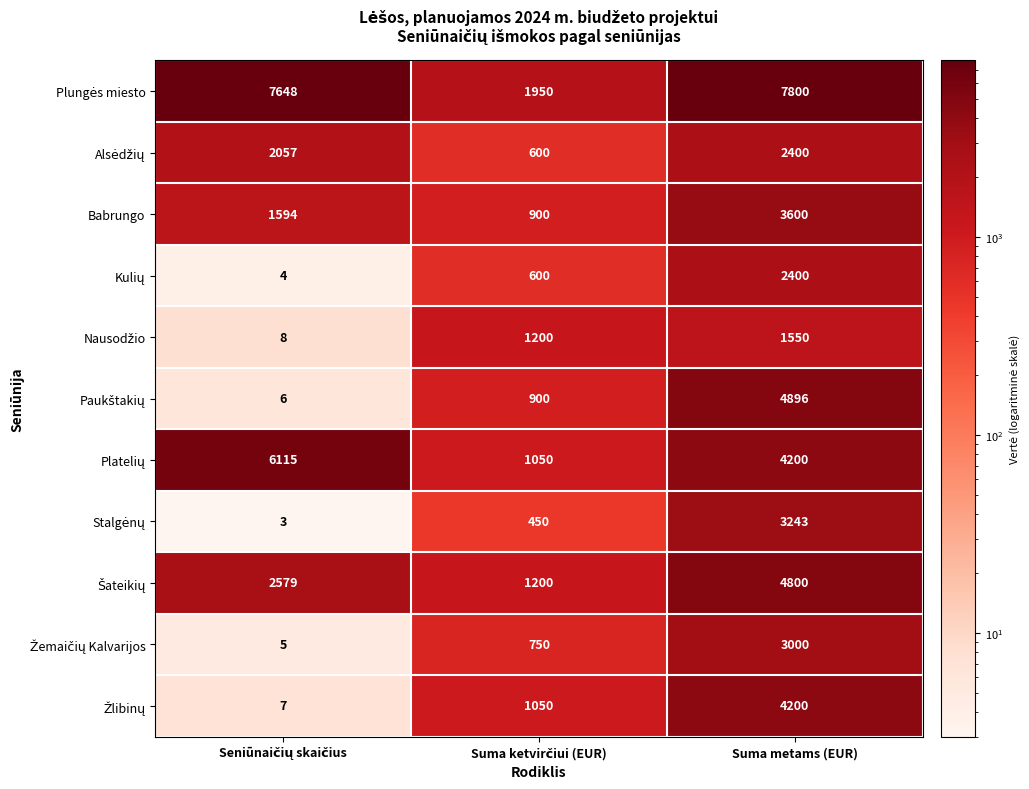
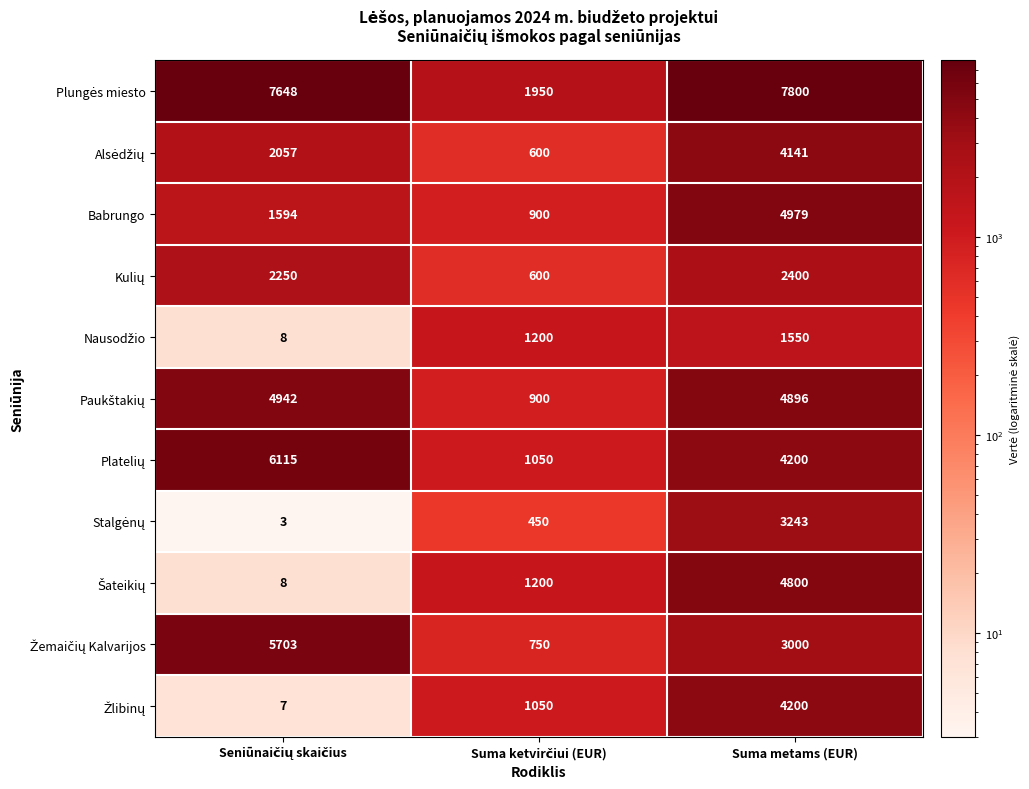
Alsėdžių, Suma metams (EUR): 2400 -> 4141
Babrungo, Suma metams (EUR): 3600 -> 4979
Kulių, Seniūnaičių skaičius: 4 -> 2250
Paukštakių, Seniūnaičių skaičius: 6 -> 4942
Šateikių, Seniūnaičių skaičius: 2579 -> 8
Žemaičių Kalvarijos, Seniūnaičių skaičius: 5 -> 5703
